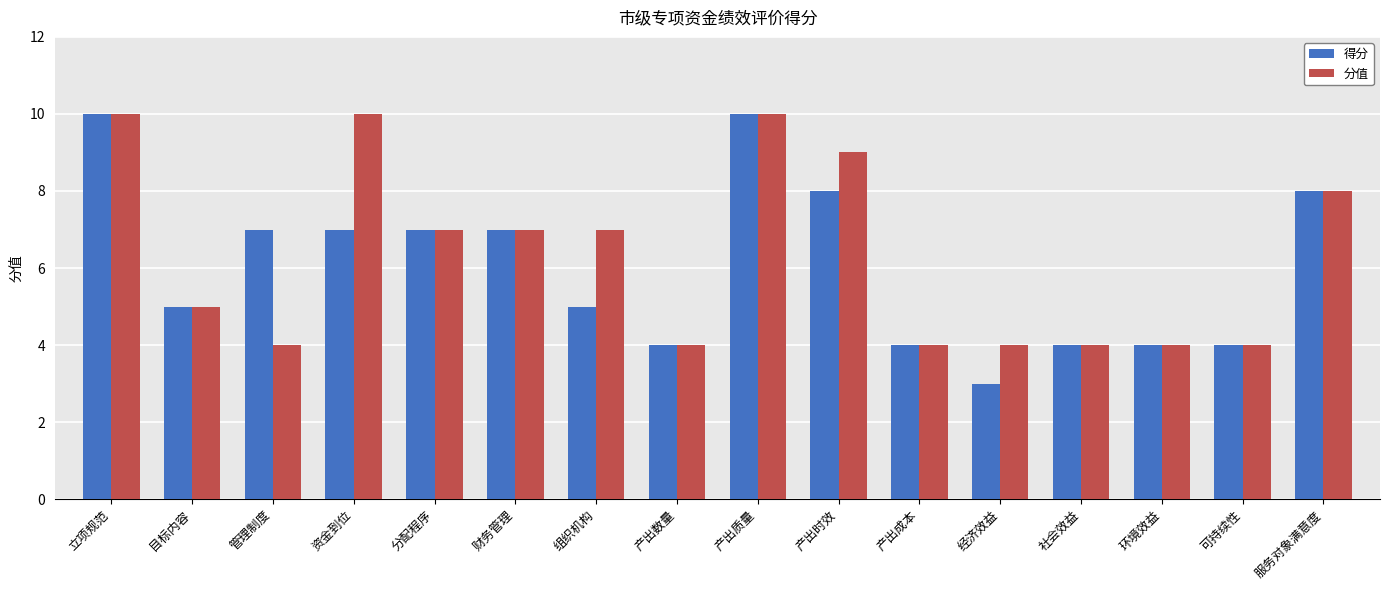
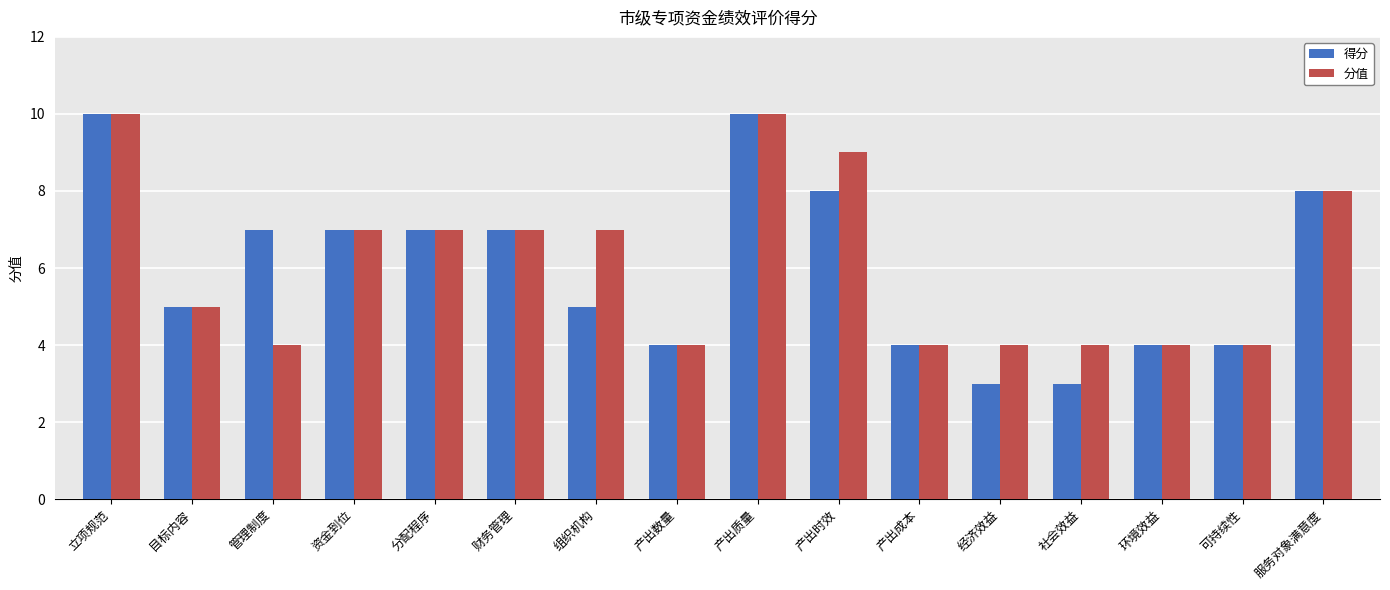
分值, 资金到位: 10 -> 7
得分, 社会效益: 4 -> 3
